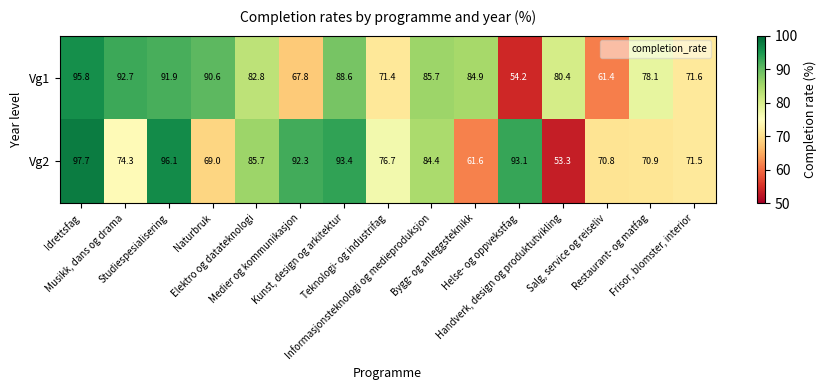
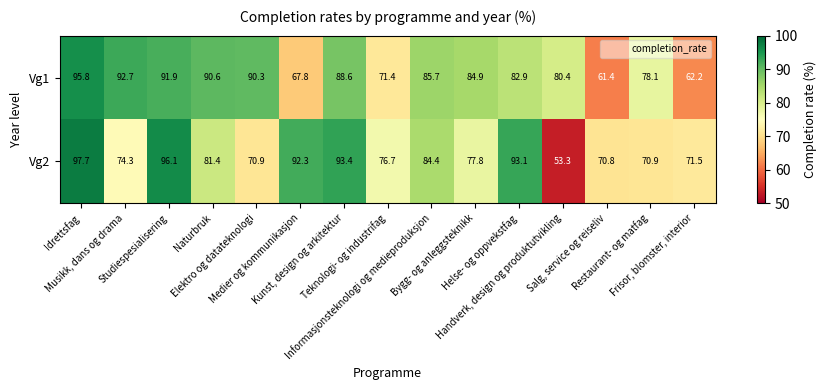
Vg1, Elektro og datateknologi: 82.8 -> 90.3
Vg1, Helse- og oppvekstfag: 54.2 -> 82.9
Vg1, Frisor, blomster, interior: 71.6 -> 62.2
Vg2, Naturbruk: 69.0 -> 81.4
Vg2, Elektro og datateknologi: 85.7 -> 70.9
Vg2, Bygg- og anleggsteknikk: 61.6 -> 77.8
